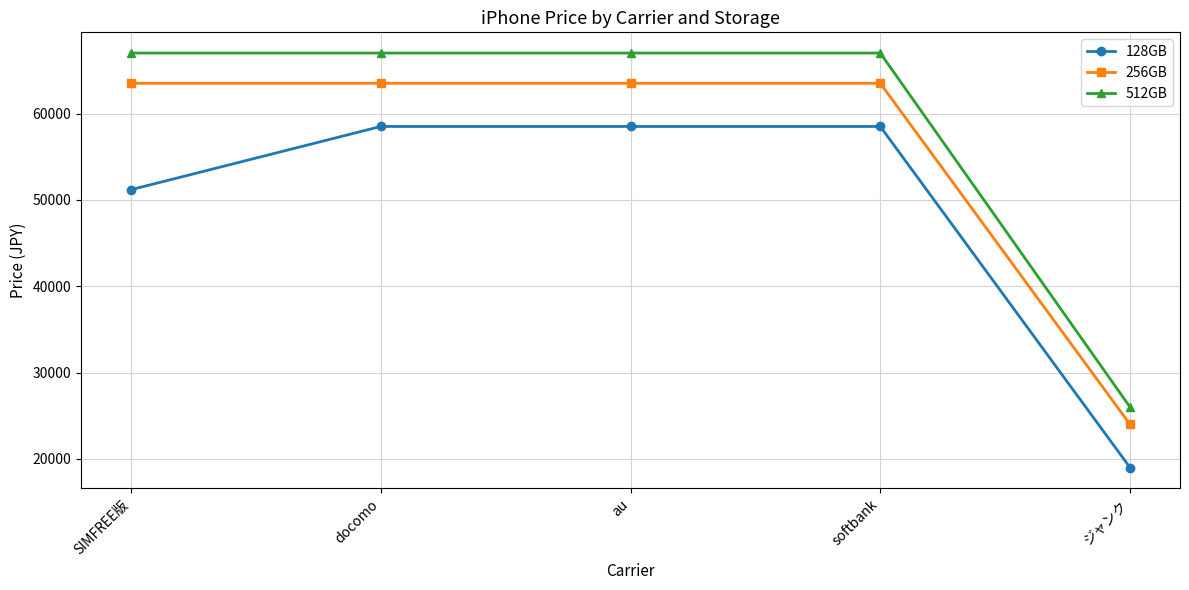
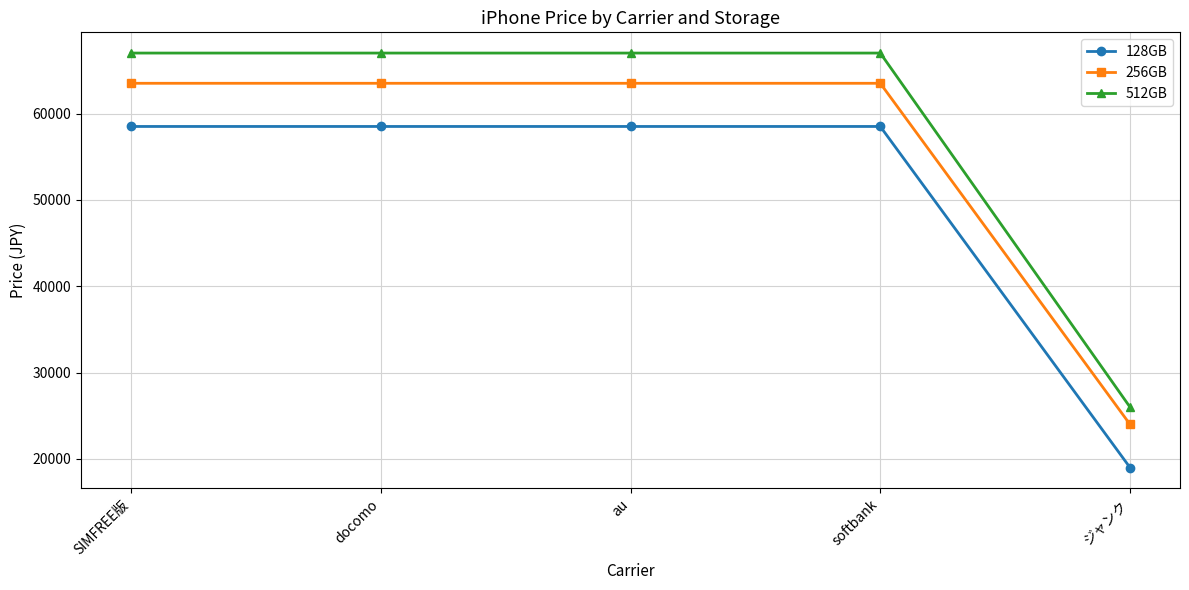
128GB, SIMFREE版: 51000 -> 59000
